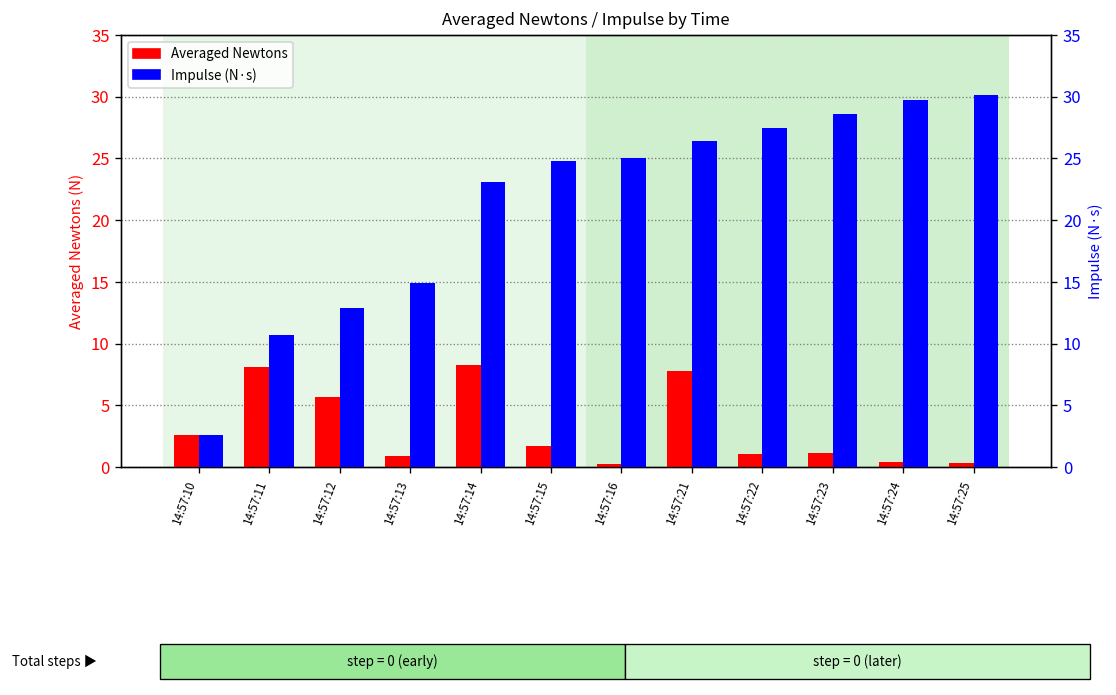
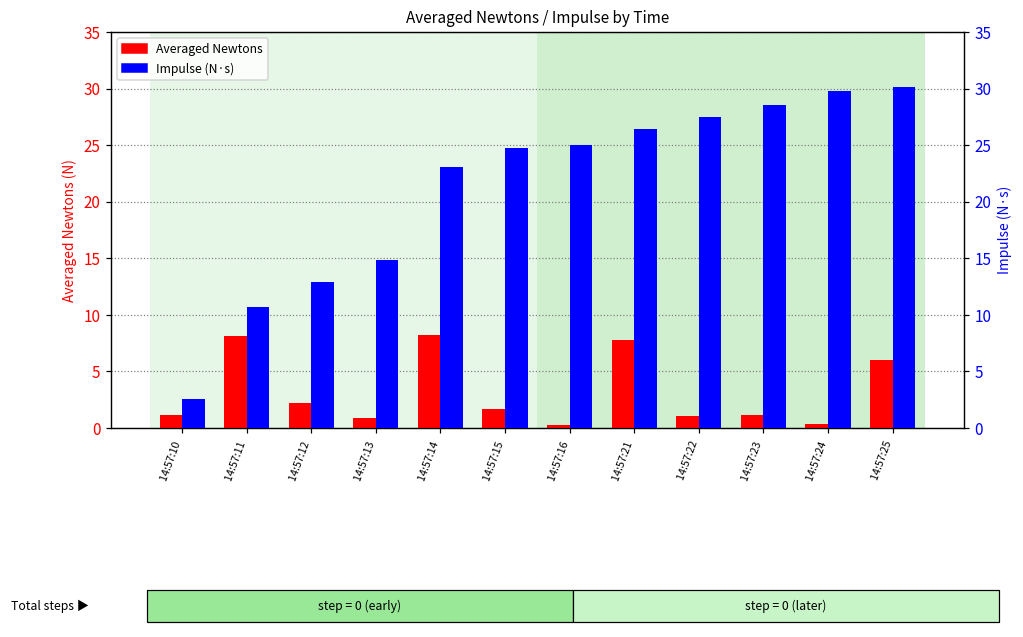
Averaged Newtons, 14:57:10: 2.6 -> 1.2
Averaged Newtons, 14:57:12: 5.7 -> 2.2
Averaged Newtons, 14:57:25: 0.4 -> 6.1
